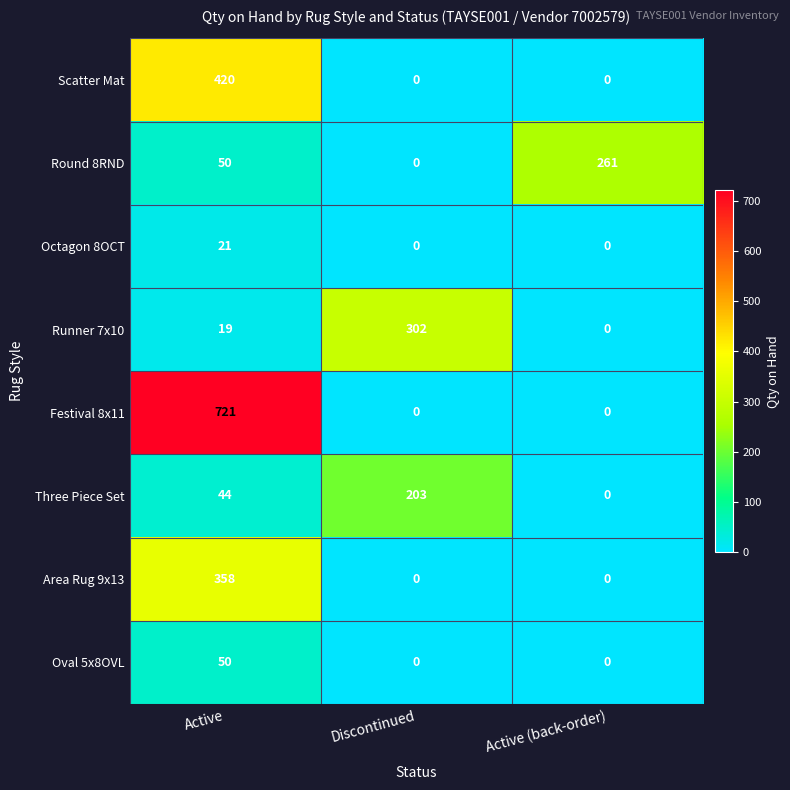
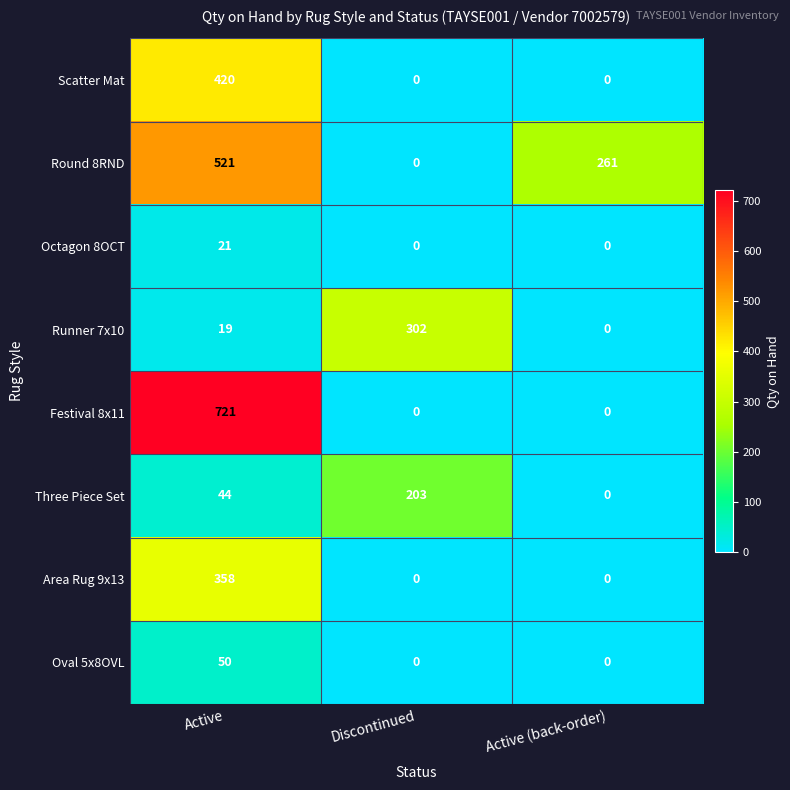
Round 8RND, Active: 50 -> 521
